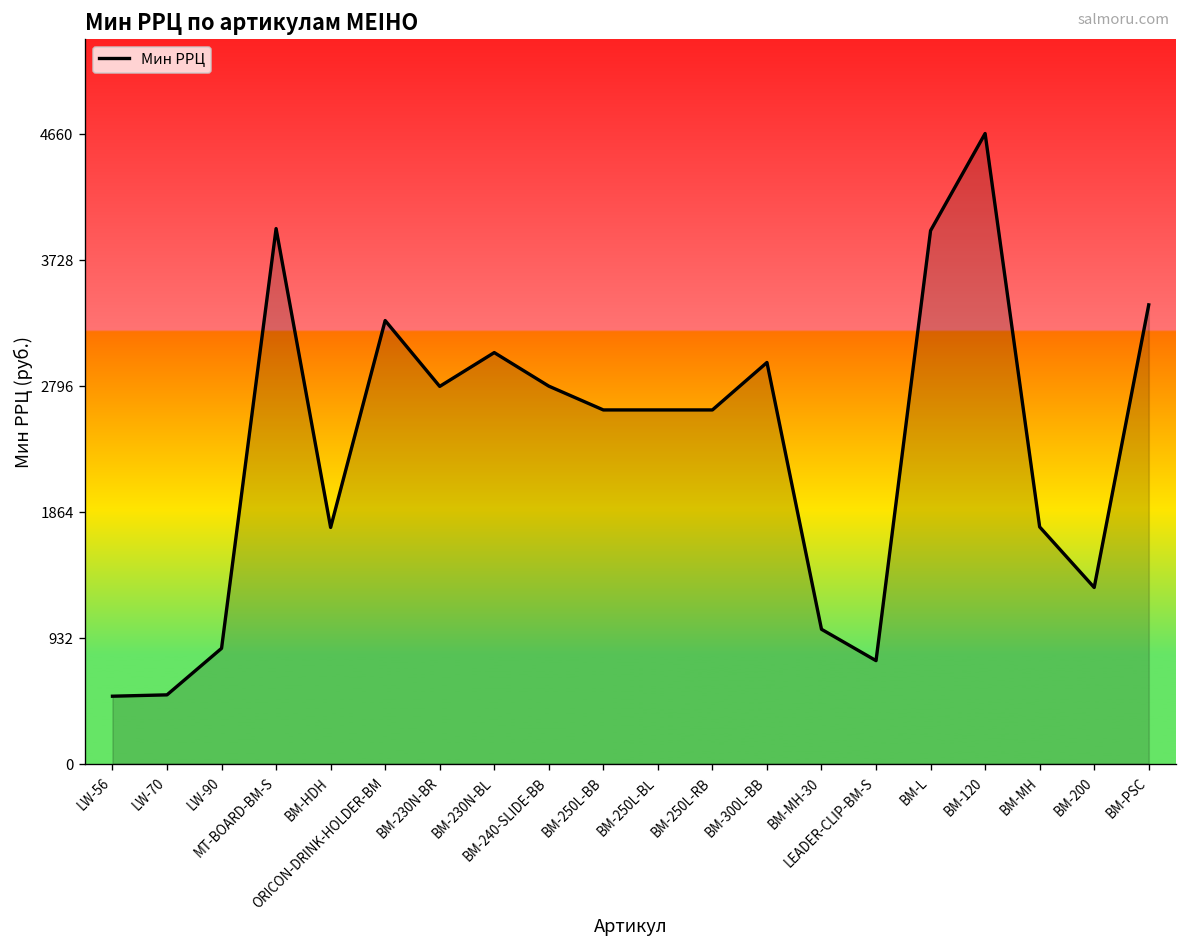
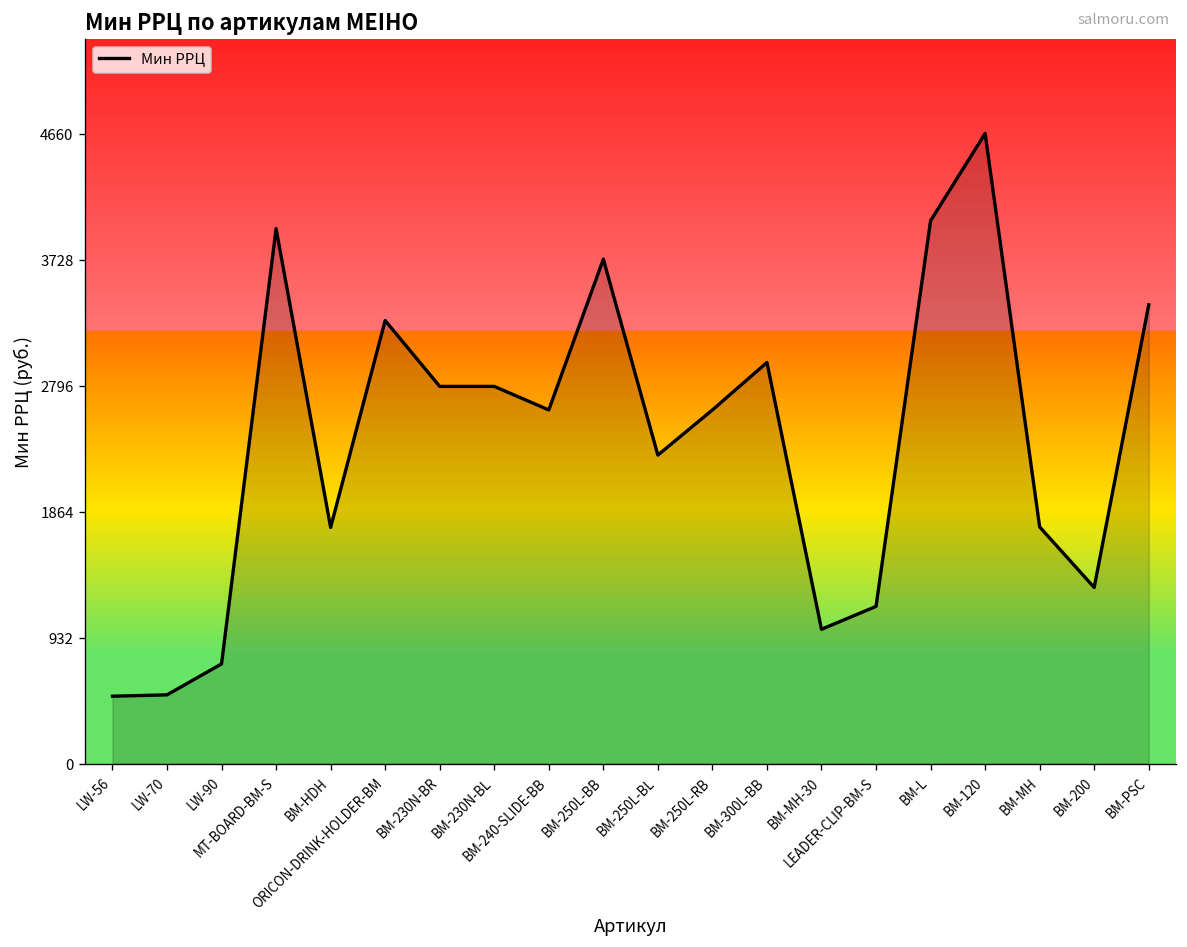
LW-90: 850 -> 740
BM-230N-BL: 3040 -> 2790
BM-240-SLIDE-BB: 2790 -> 2620
BM-250L-BB: 2620 -> 3730
BM-250L-BL: 2620 -> 2280
LEADER-CLIP-BM-S: 760 -> 1160
BM-L: 3940 -> 4020
